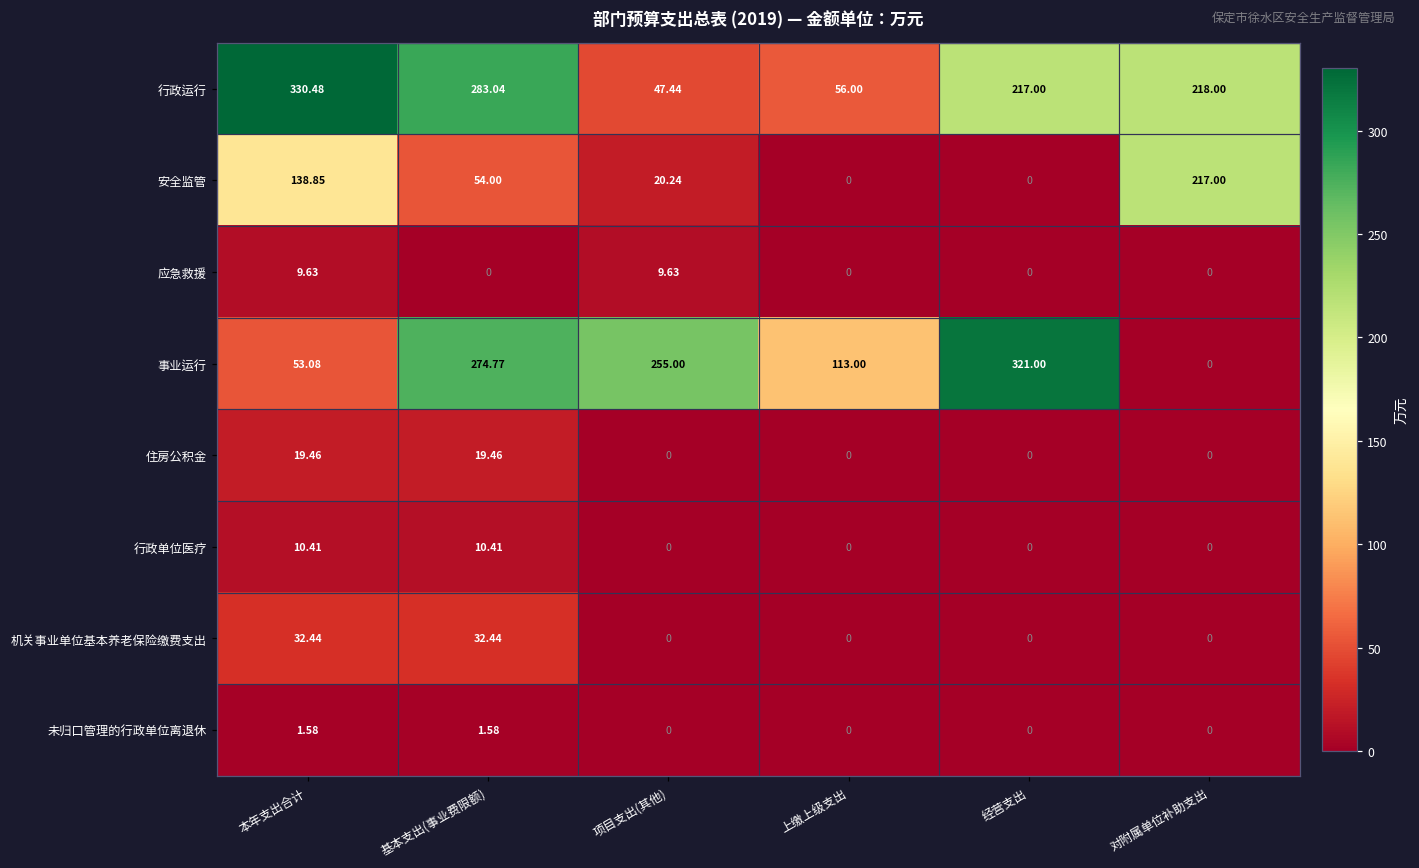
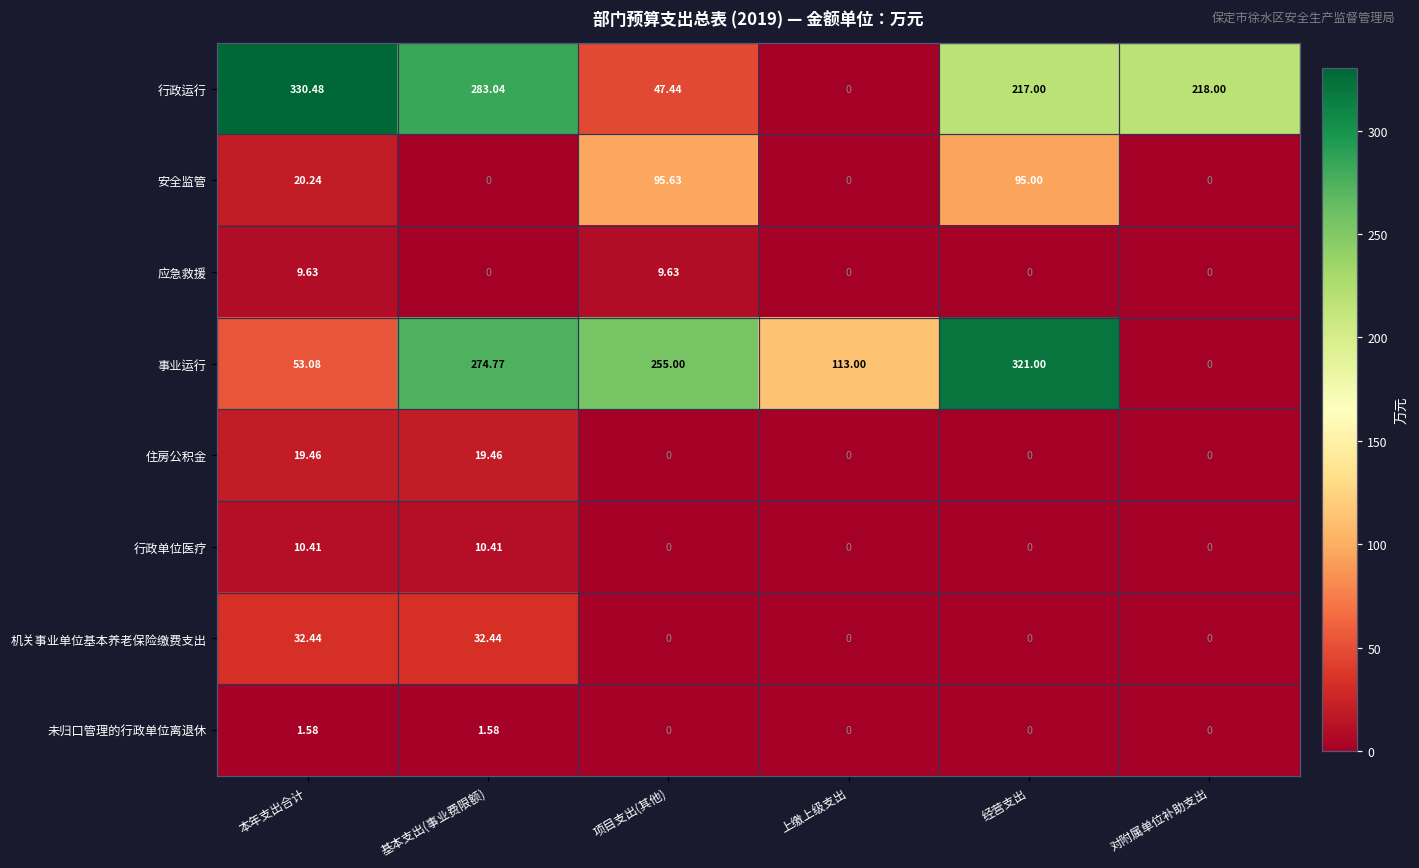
行政运行, 上缴上级支出: 56.00 -> 0
安全监管, 本年支出合计: 138.85 -> 20.24
安全监管, 基本支出(事业费限额): 54.00 -> 0
安全监管, 项目支出(其他): 20.24 -> 95.63
安全监管, 经营支出: 0 -> 95.00
安全监管, 对附属单位补助支出: 217.00 -> 0
